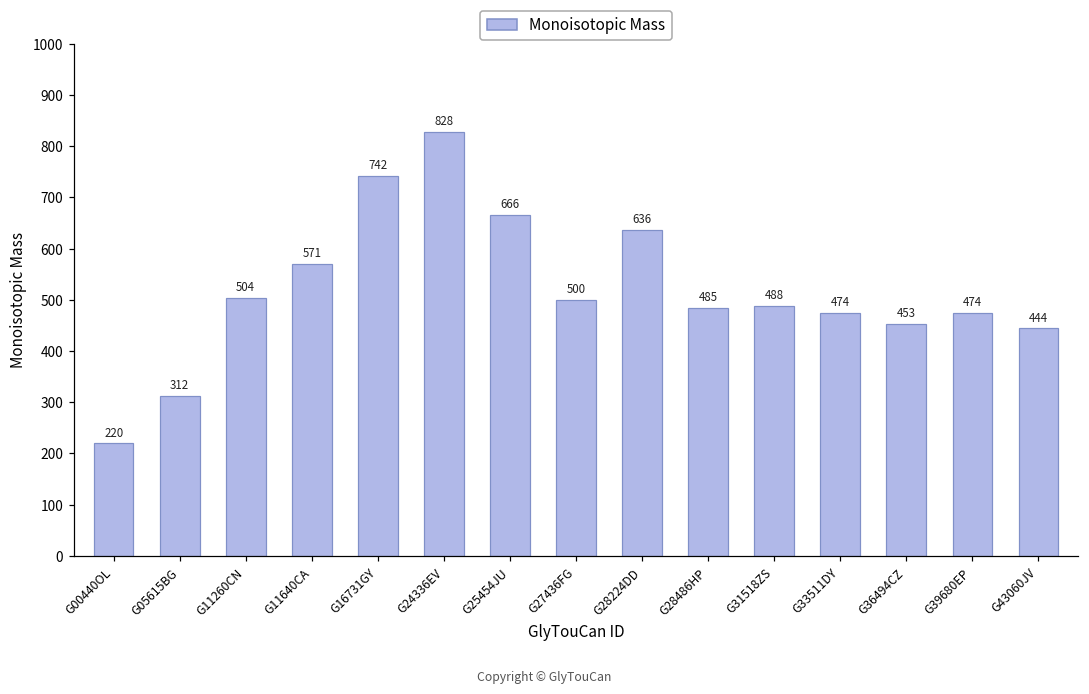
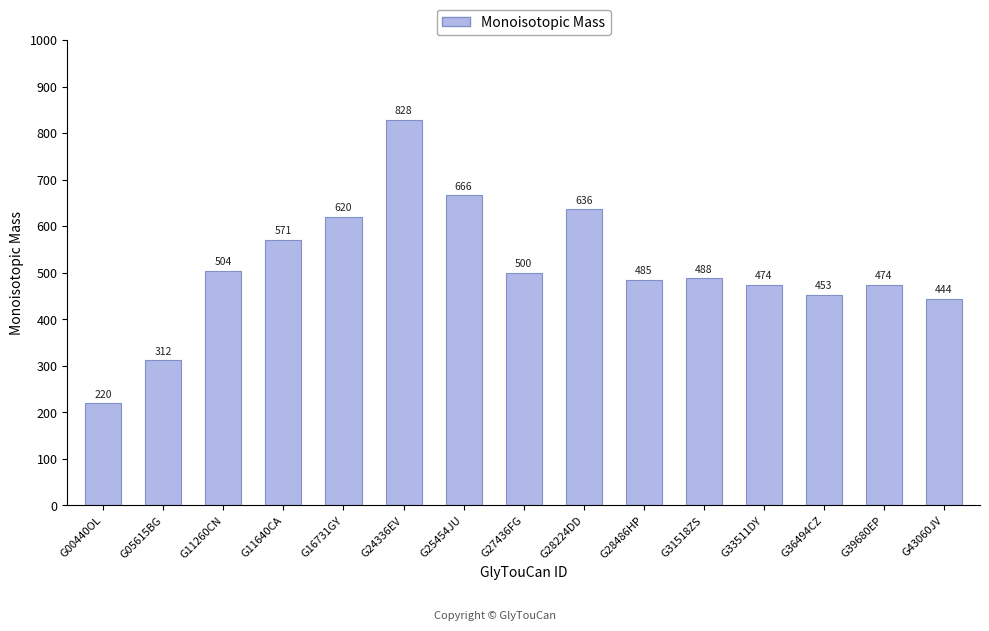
G16731GY: 742 -> 620
